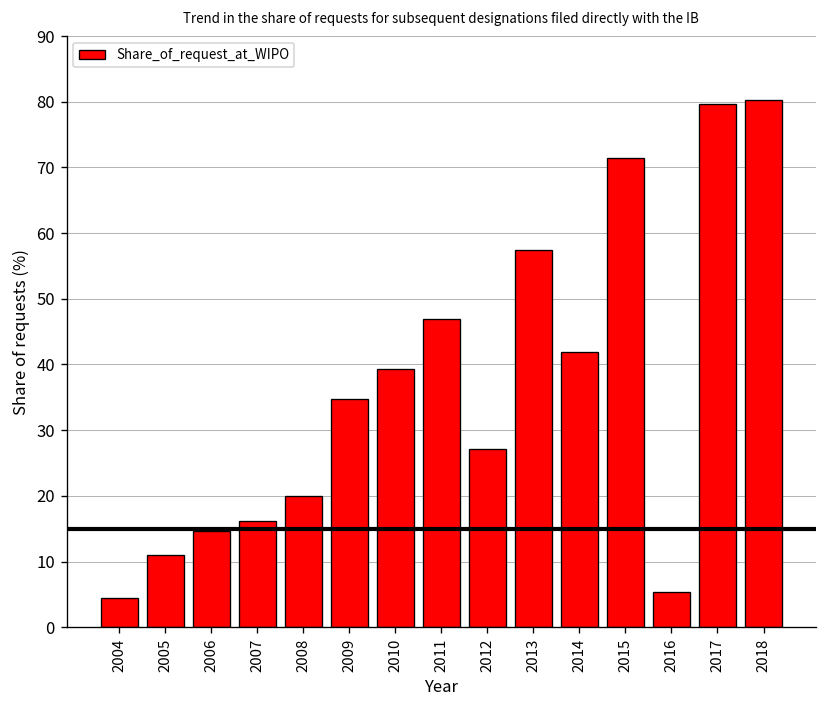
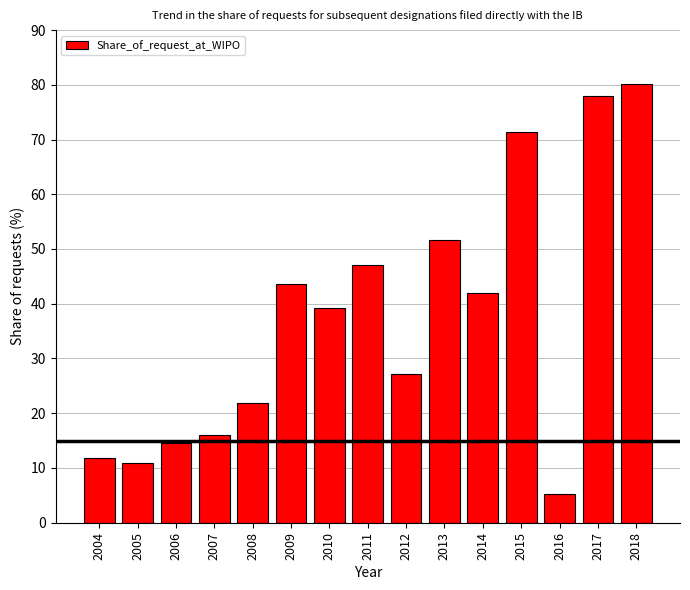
2004: 4 -> 12
2008: 20 -> 22
2009: 35 -> 44
2013: 58 -> 52
2017: 80 -> 78
